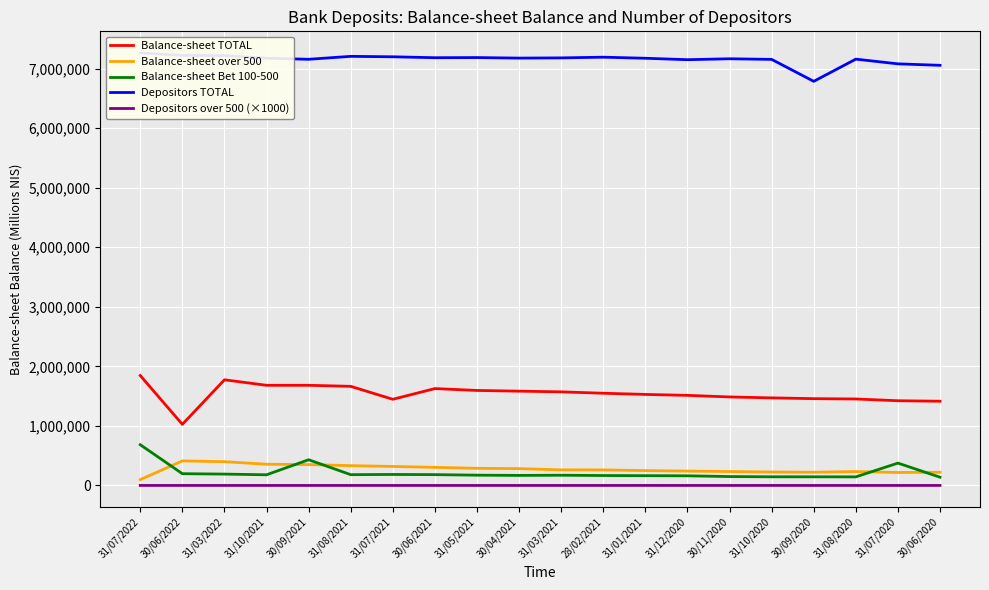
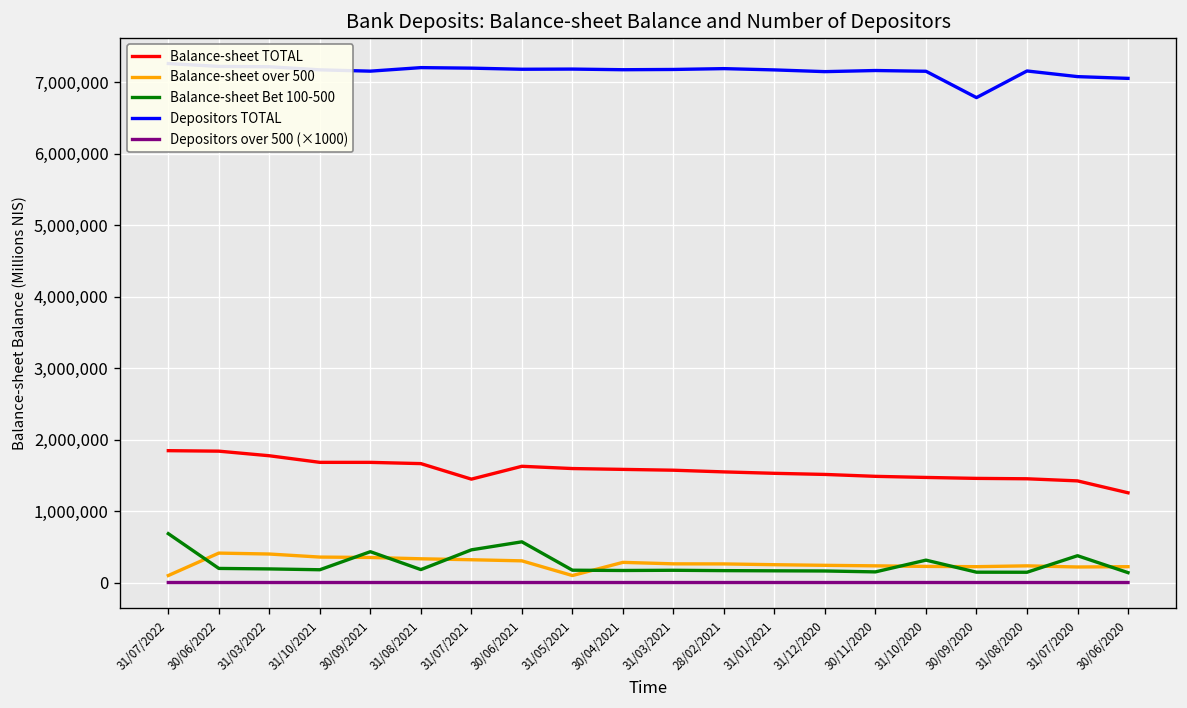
Balance-sheet TOTAL, 30/06/2022: 1,000,000 -> 1,800,000
Balance-sheet Bet 100-500, 31/07/2021: 200,000 -> 500,000
Balance-sheet Bet 100-500, 30/06/2021: 200,000 -> 600,000
Balance-sheet over 500, 31/05/2021: 300,000 -> 100,000
Balance-sheet Bet 100-500, 31/10/2020: 100,000 -> 300,000
Balance-sheet TOTAL, 30/06/2020: 1,400,000 -> 1,300,000
